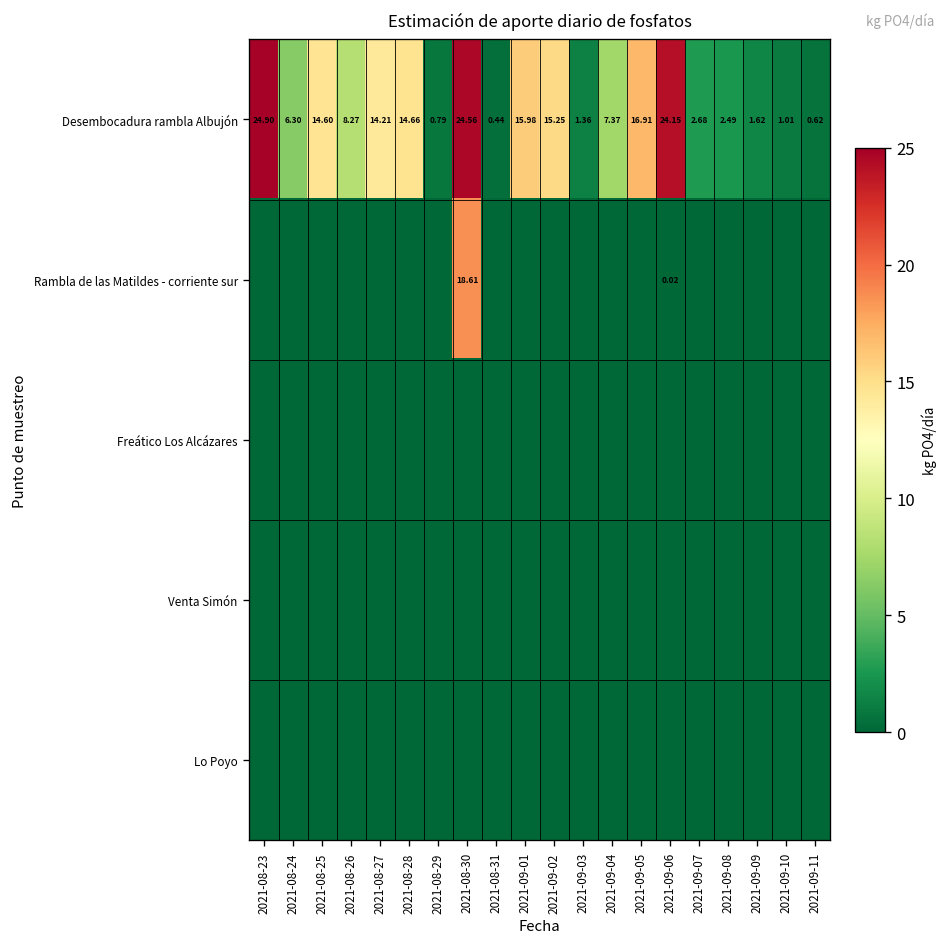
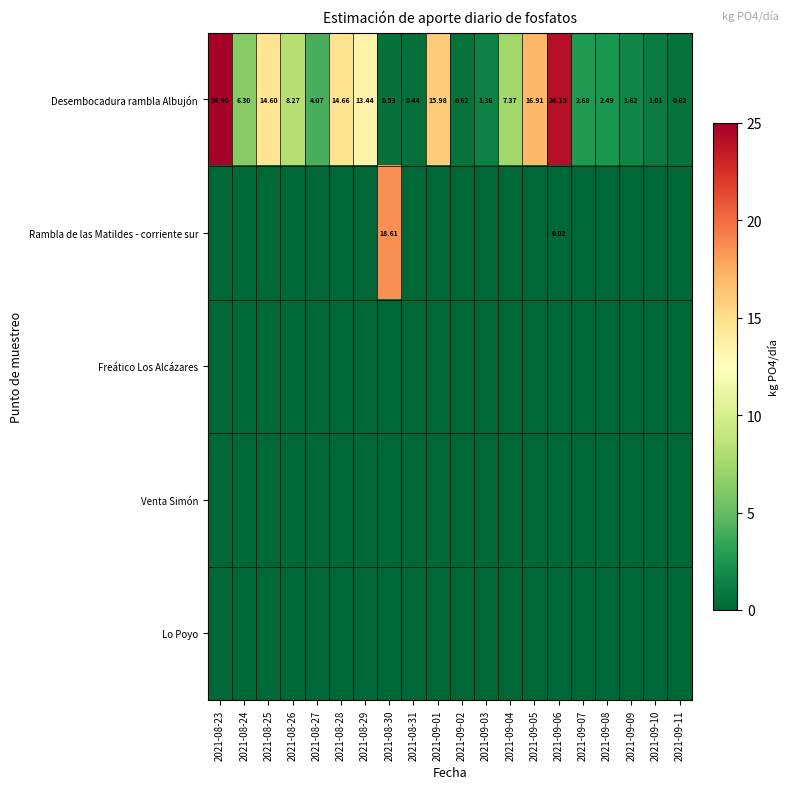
Desembocadura rambla Albujón, 2021-08-27: 14.21 -> 4.07
Desembocadura rambla Albujón, 2021-08-29: 0.79 -> 13.44
Desembocadura rambla Albujón, 2021-08-30: 24.56 -> 0.53
Desembocadura rambla Albujón, 2021-09-02: 15.25 -> 0.62
